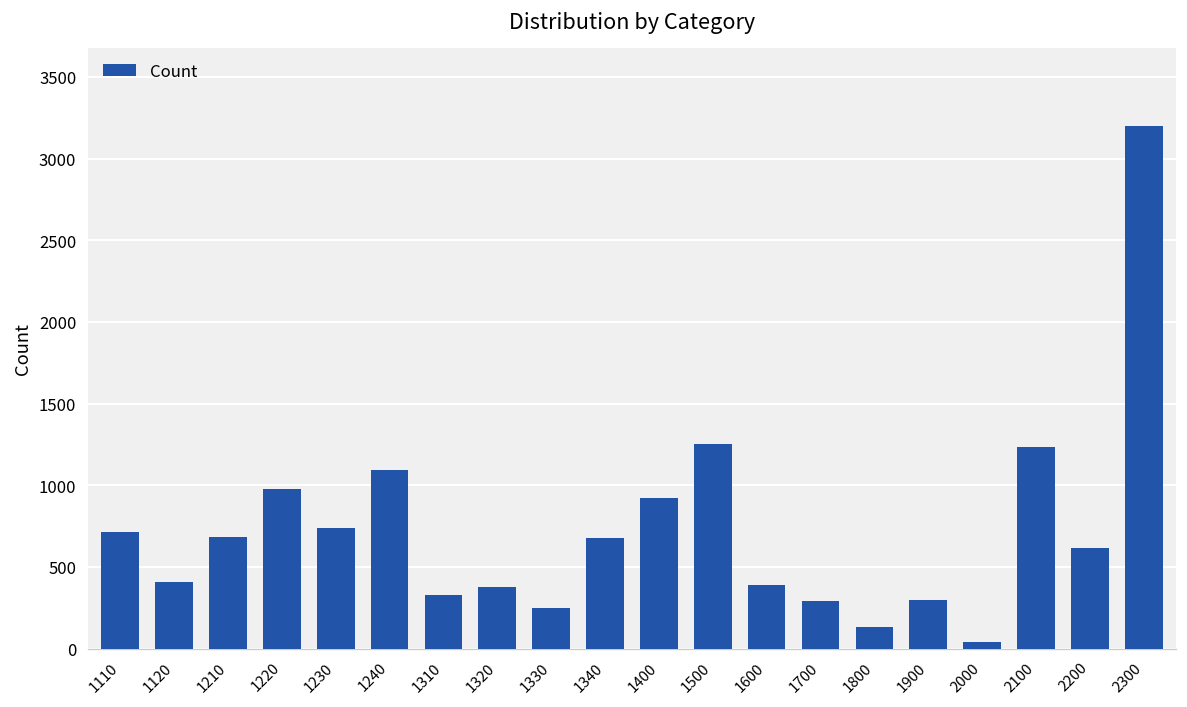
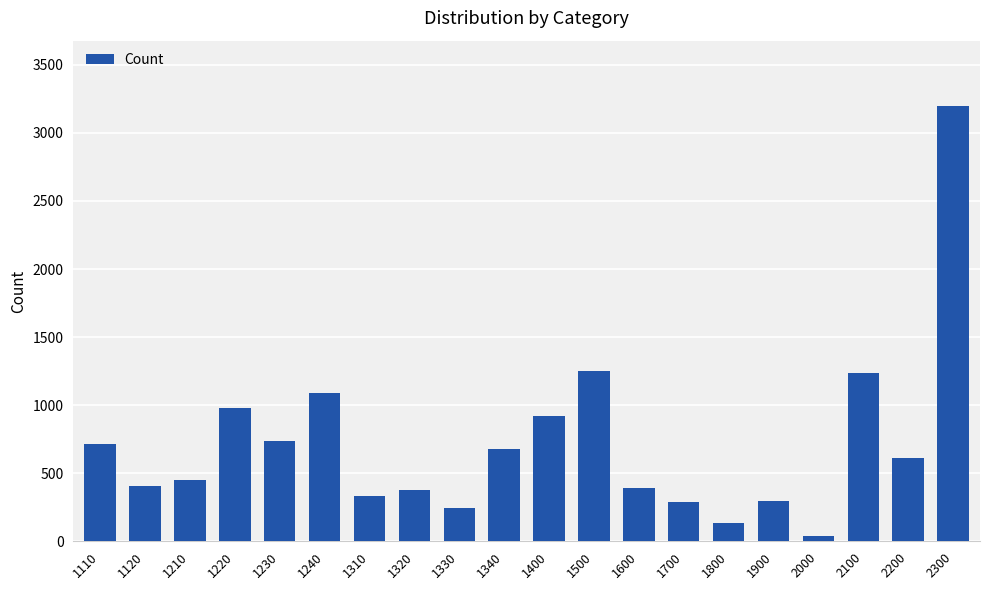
1210: 680 -> 450
